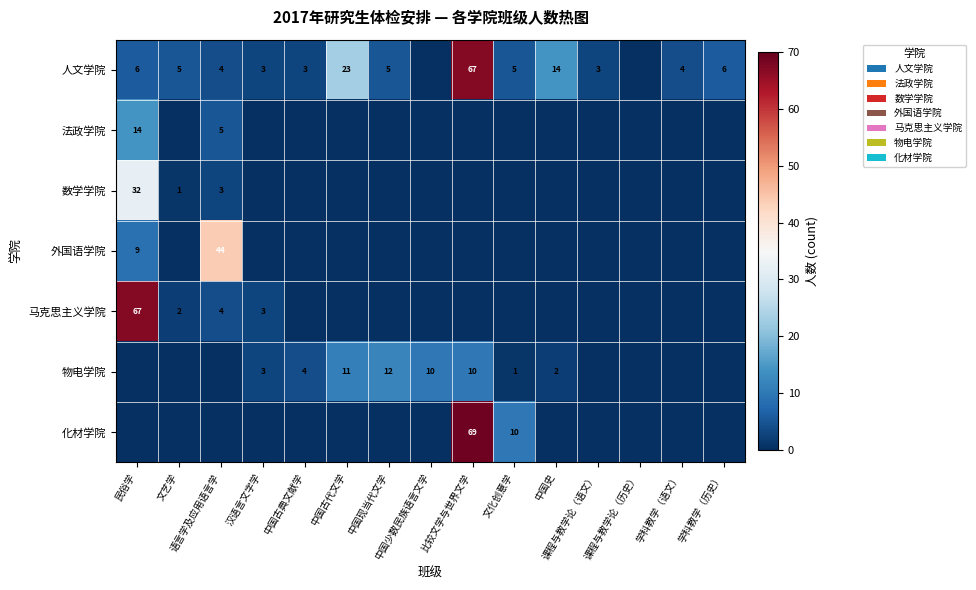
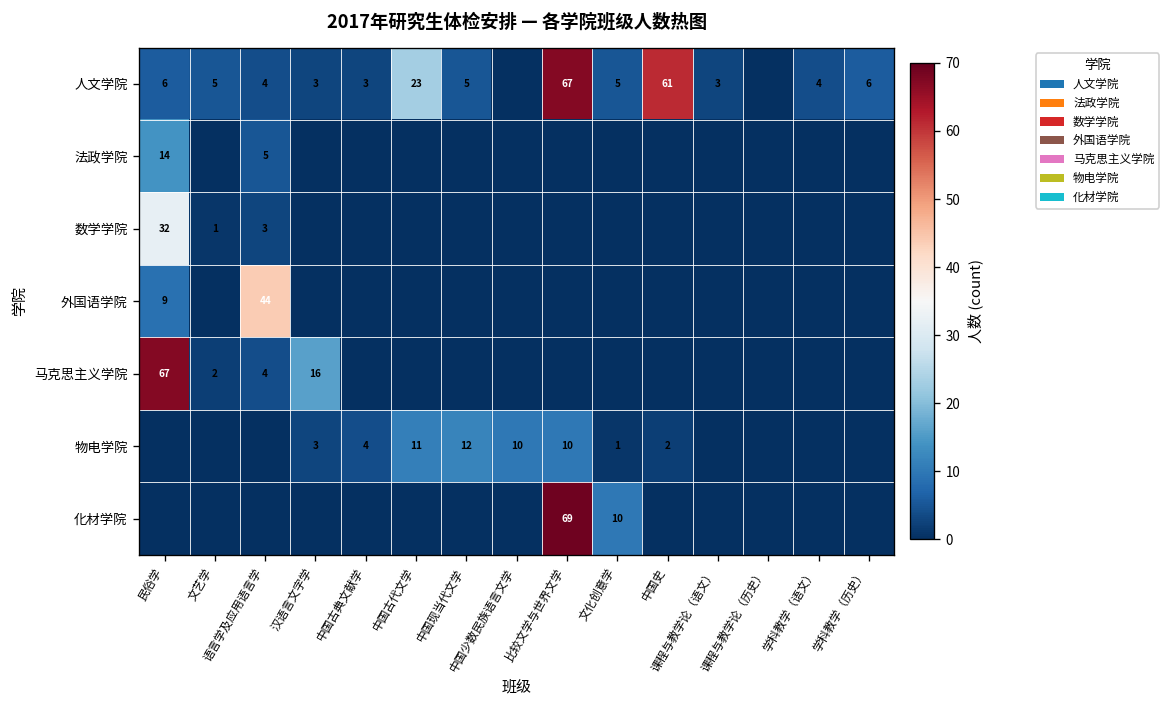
人文学院, 中国史: 14 -> 61
马克思主义学院, 汉语言文字学: 3 -> 16
